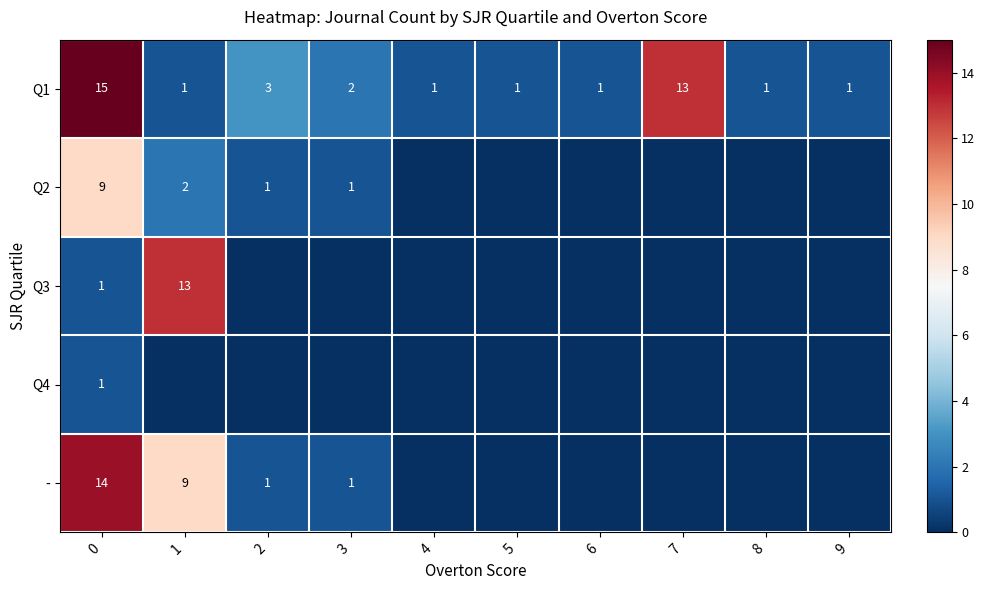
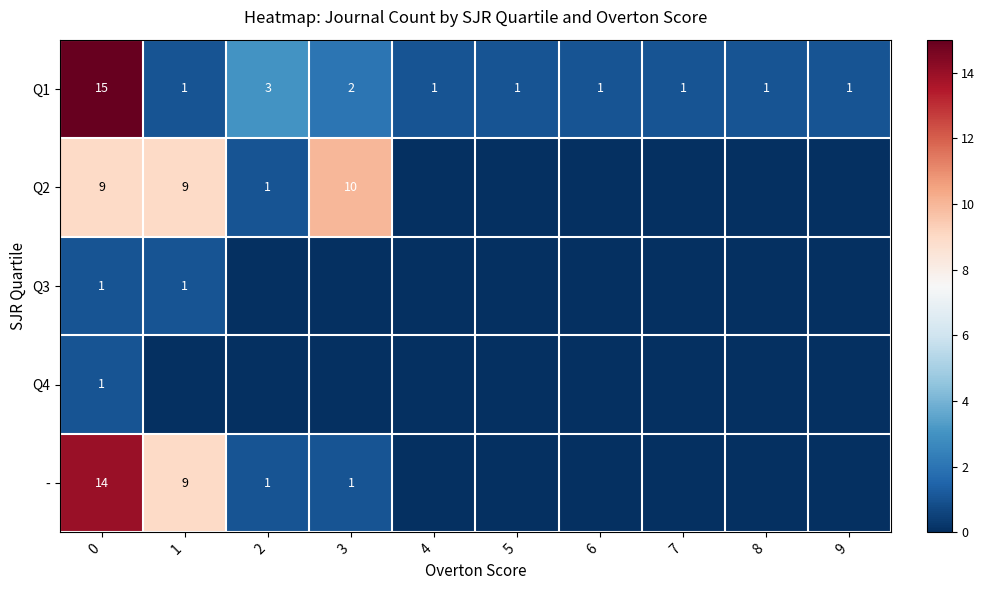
Q1, 7: 13 -> 1
Q2, 1: 2 -> 9
Q2, 3: 1 -> 10
Q3, 1: 13 -> 1
